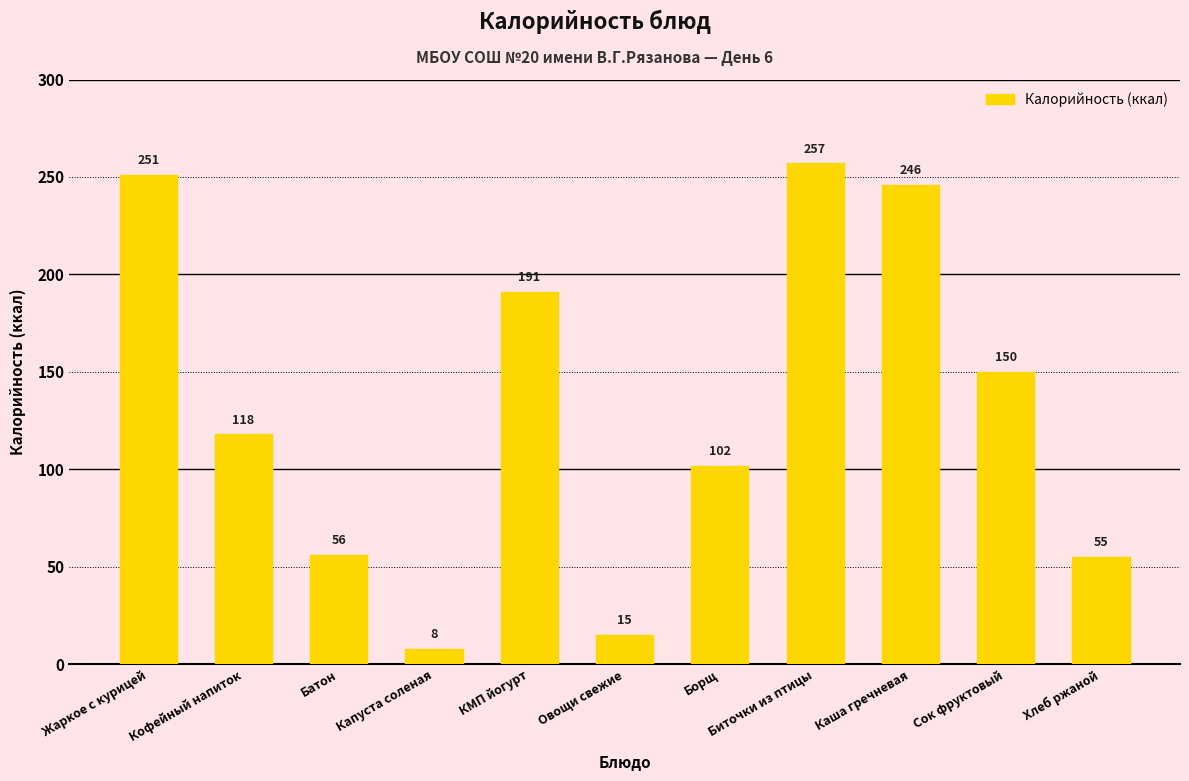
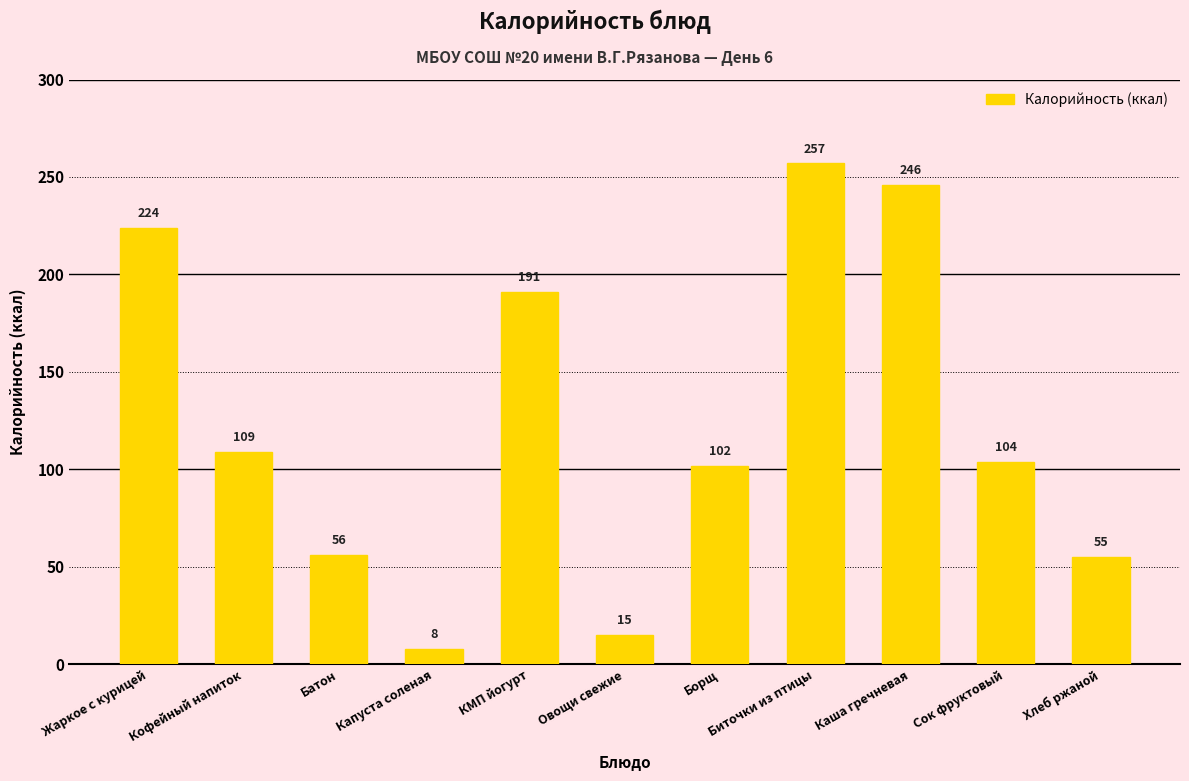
Жаркое с курицей: 251 -> 224
Кофейный напиток: 118 -> 109
Сок фруктовый: 150 -> 104
